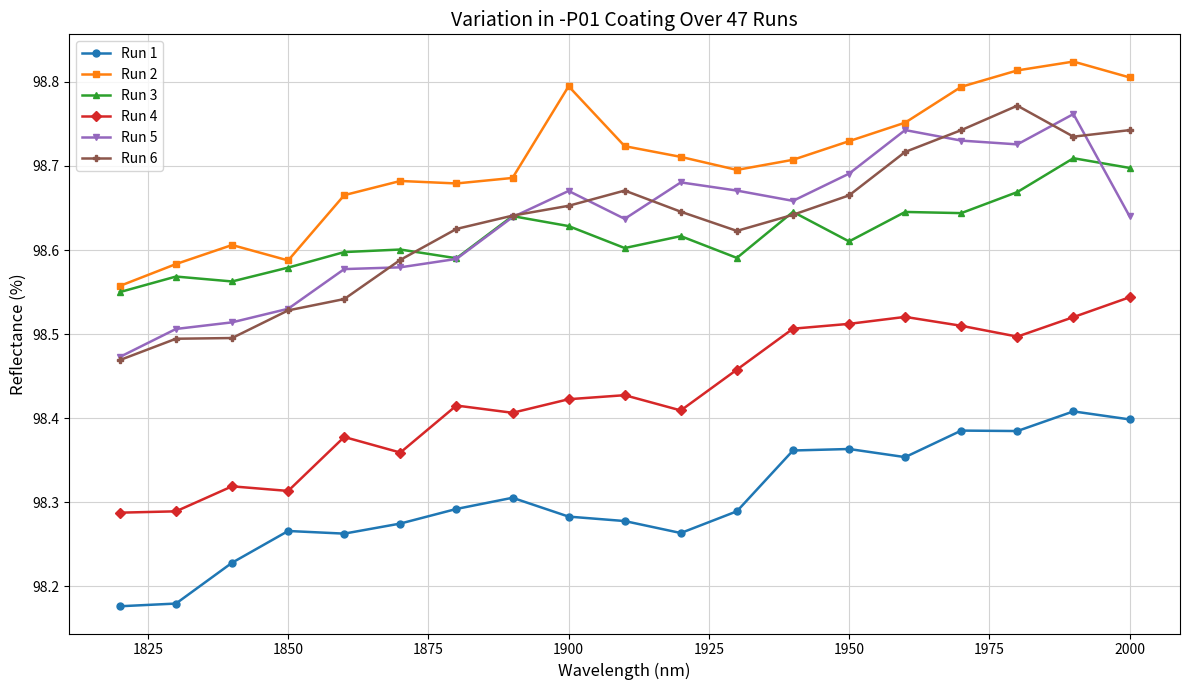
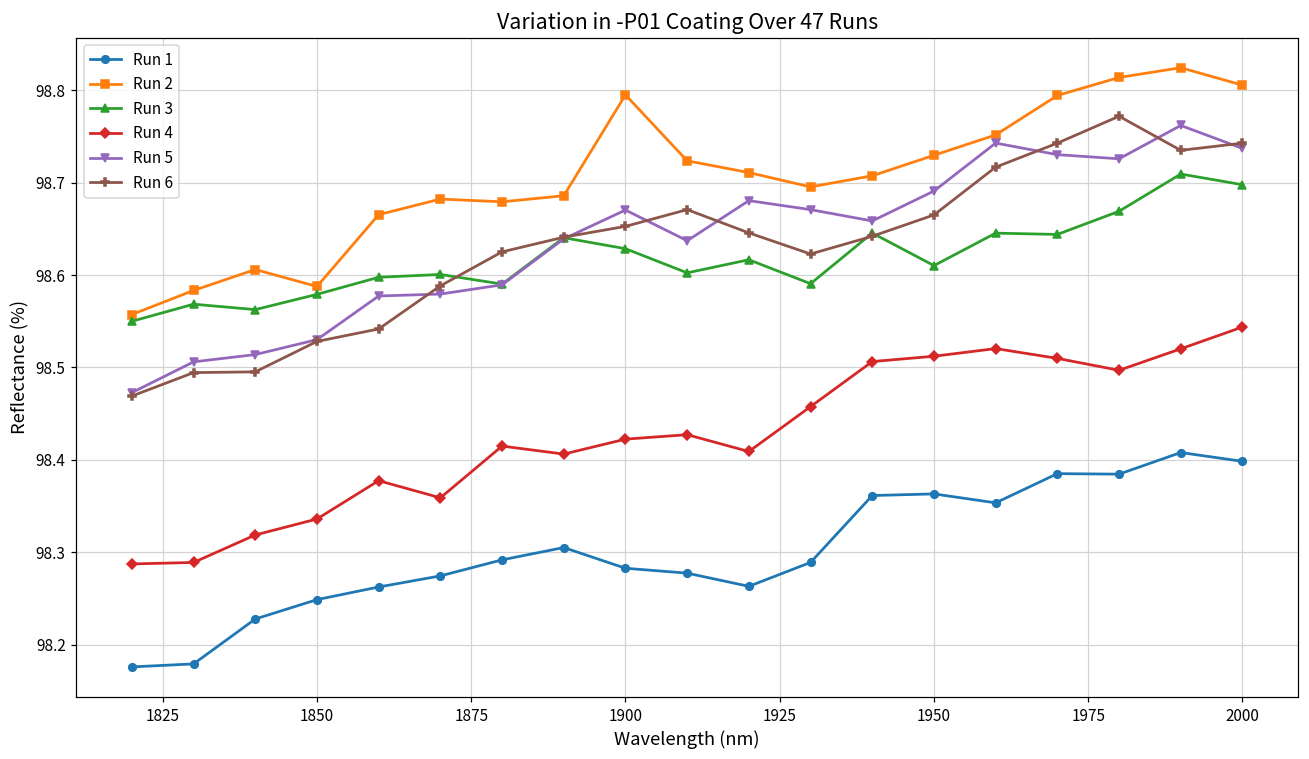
Run 1, 1850: 98.27 -> 98.25
Run 4, 1850: 98.31 -> 98.34
Run 5, 2000: 98.64 -> 98.74
